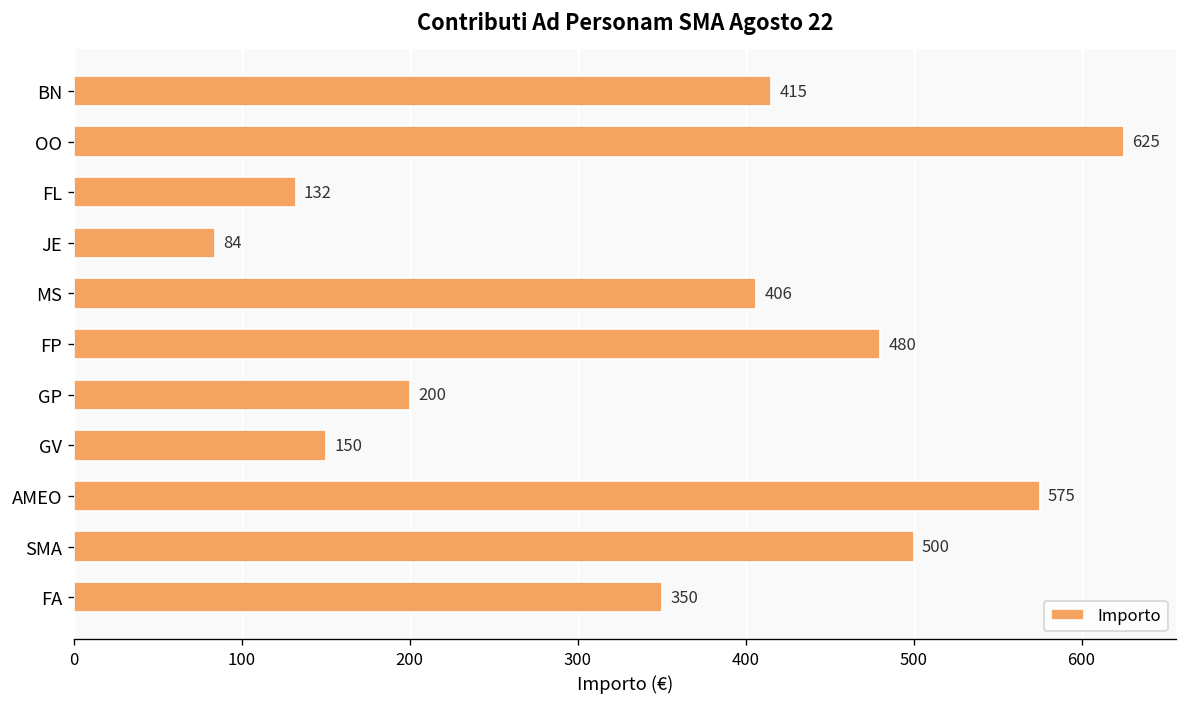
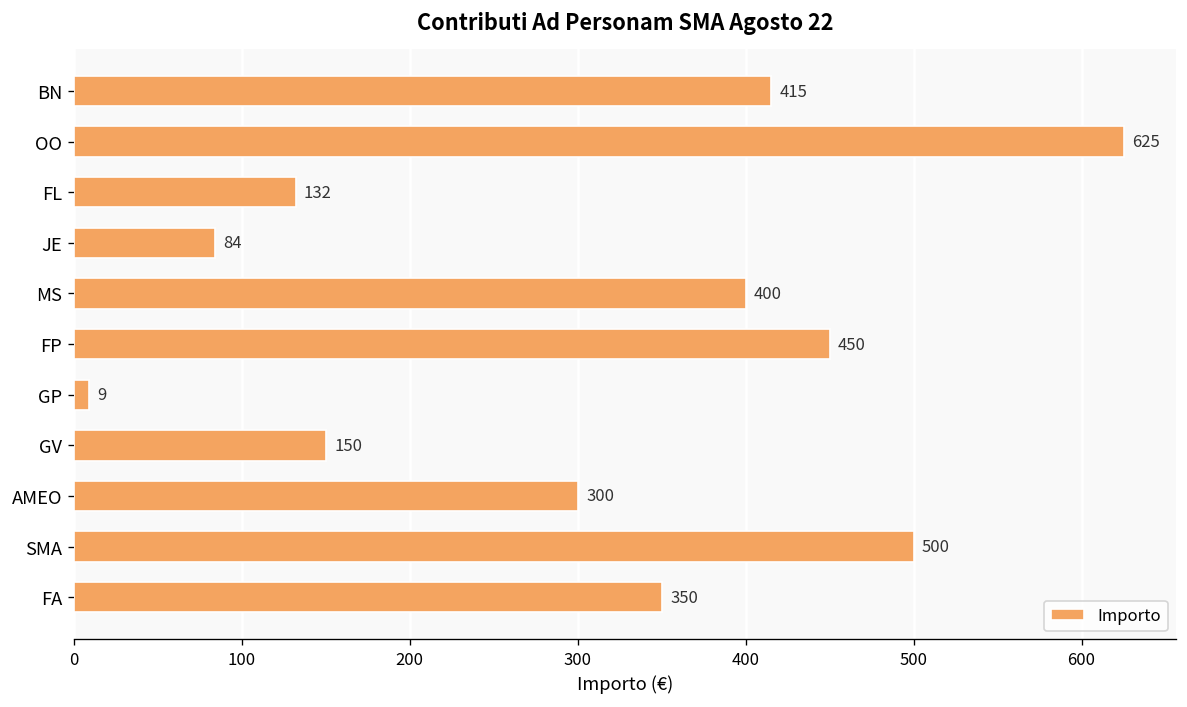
MS: 406 -> 400
FP: 480 -> 450
GP: 200 -> 9
AMEO: 575 -> 300
